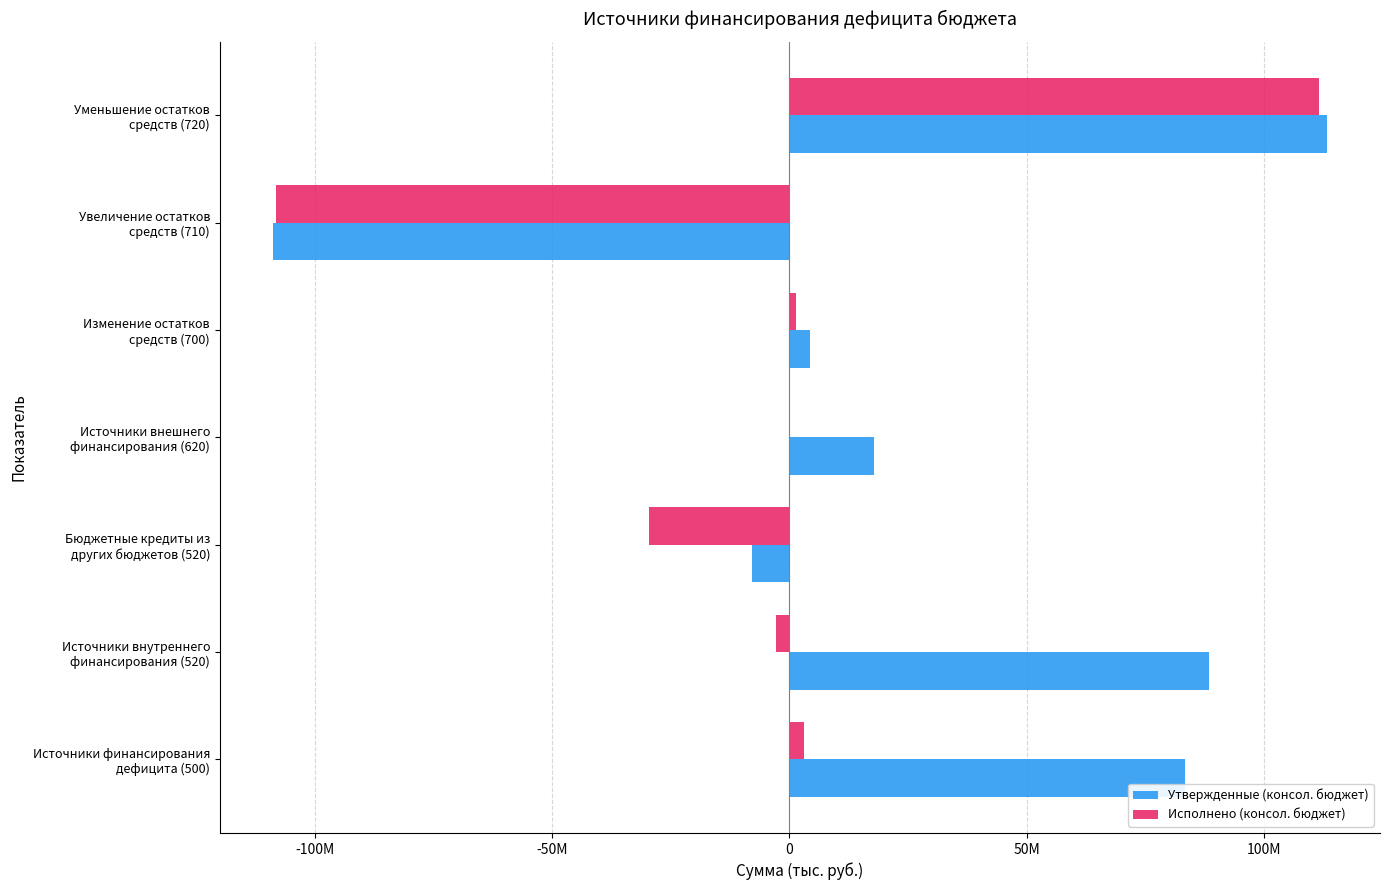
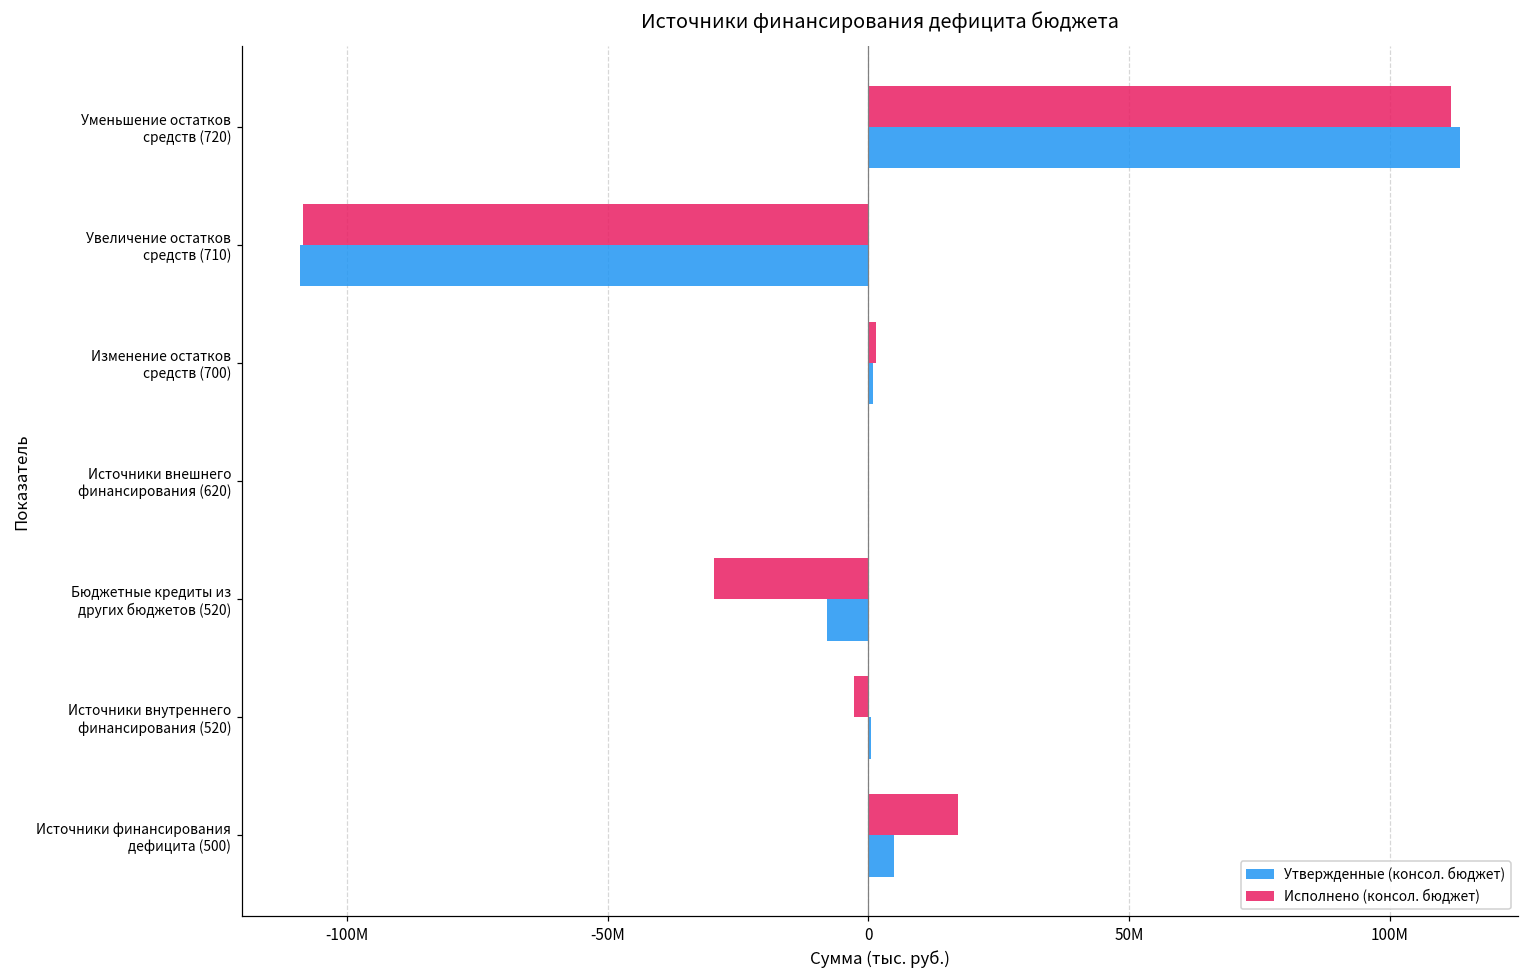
Утвержденные (консол. бюджет), Изменение остатков средств (700): 4000000 -> 1000000
Утвержденные (консол. бюджет), Источники внешнего финансирования (620): 18000000 -> 0
Утвержденные (консол. бюджет), Источники внутреннего финансирования (520): 89000000 -> 1000000
Исполнено (консол. бюджет), Источники финансирования дефицита (500): 3000000 -> 17000000
Утвержденные (консол. бюджет), Источники финансирования дефицита (500): 83000000 -> 5000000
